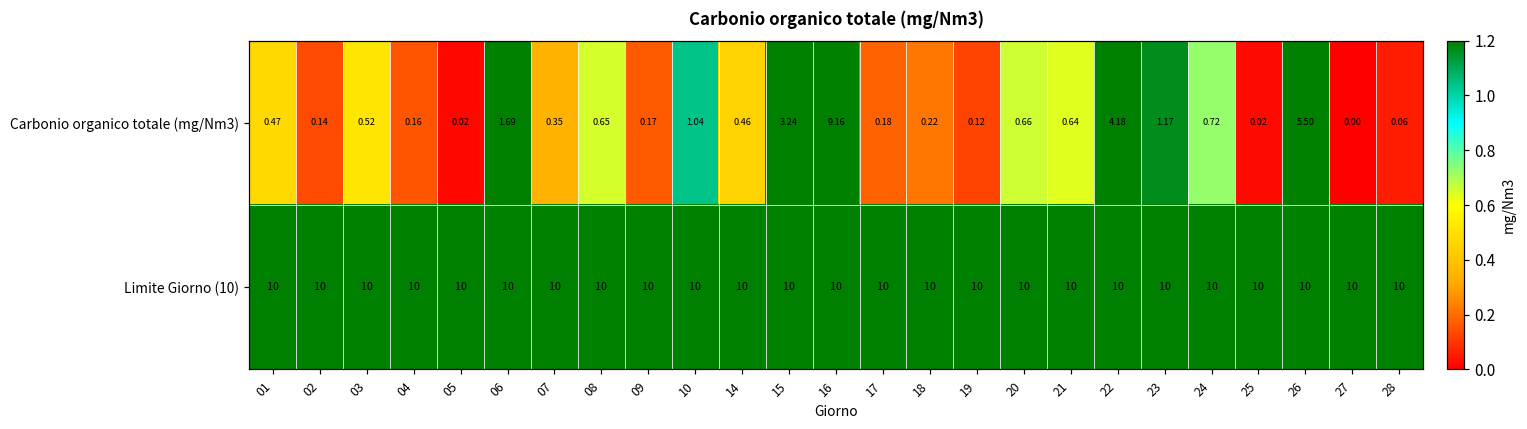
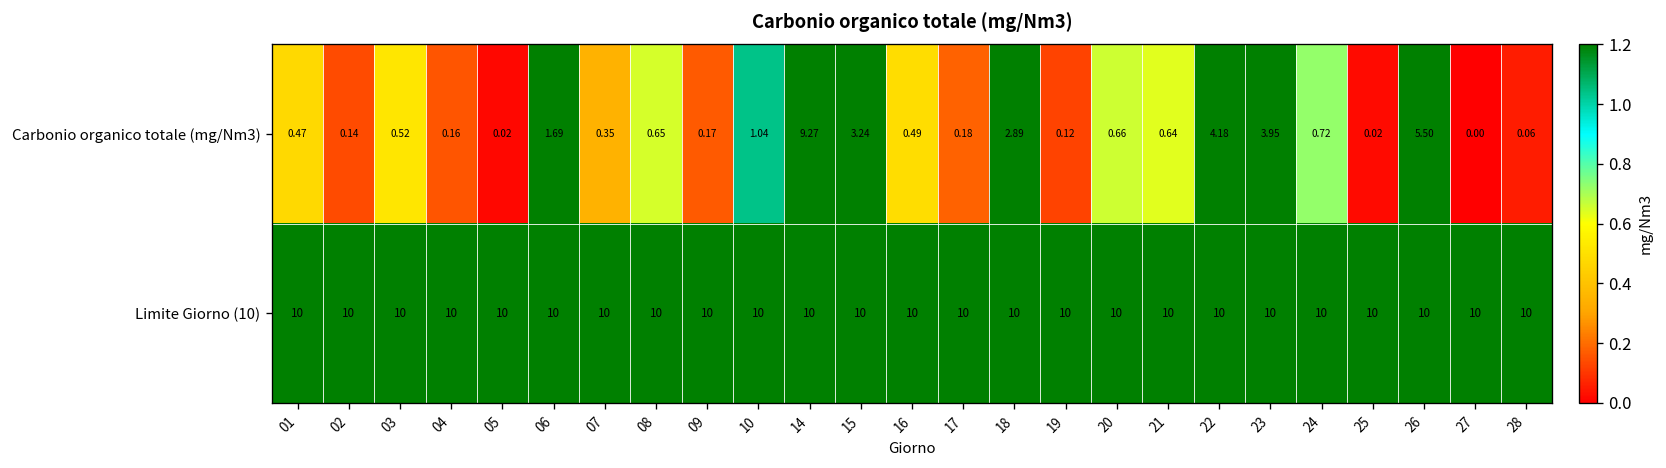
Carbonio organico totale (mg/Nm3), 14: 0.46 -> 9.27
Carbonio organico totale (mg/Nm3), 16: 9.16 -> 0.49
Carbonio organico totale (mg/Nm3), 18: 0.22 -> 2.89
Carbonio organico totale (mg/Nm3), 23: 1.17 -> 3.95
